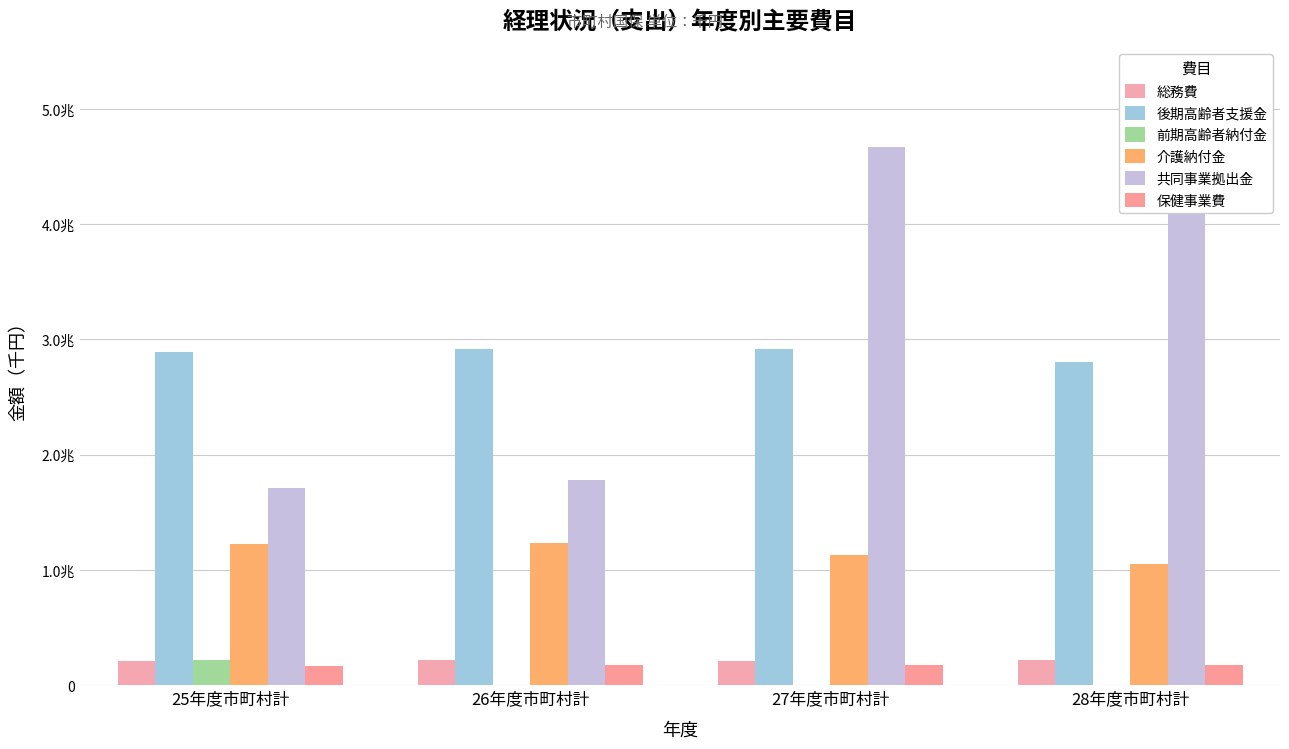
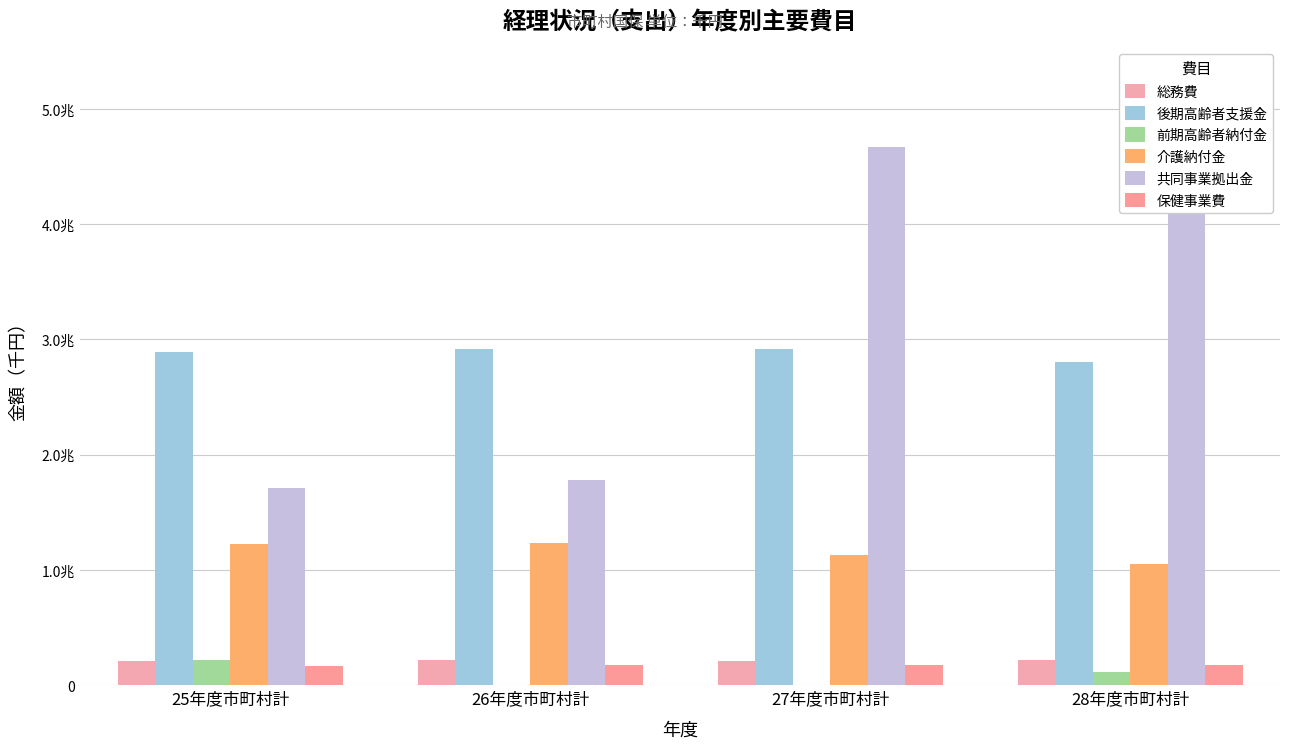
前期高齢者納付金, 28年度市町村計: 0.00兆 -> 0.11兆
